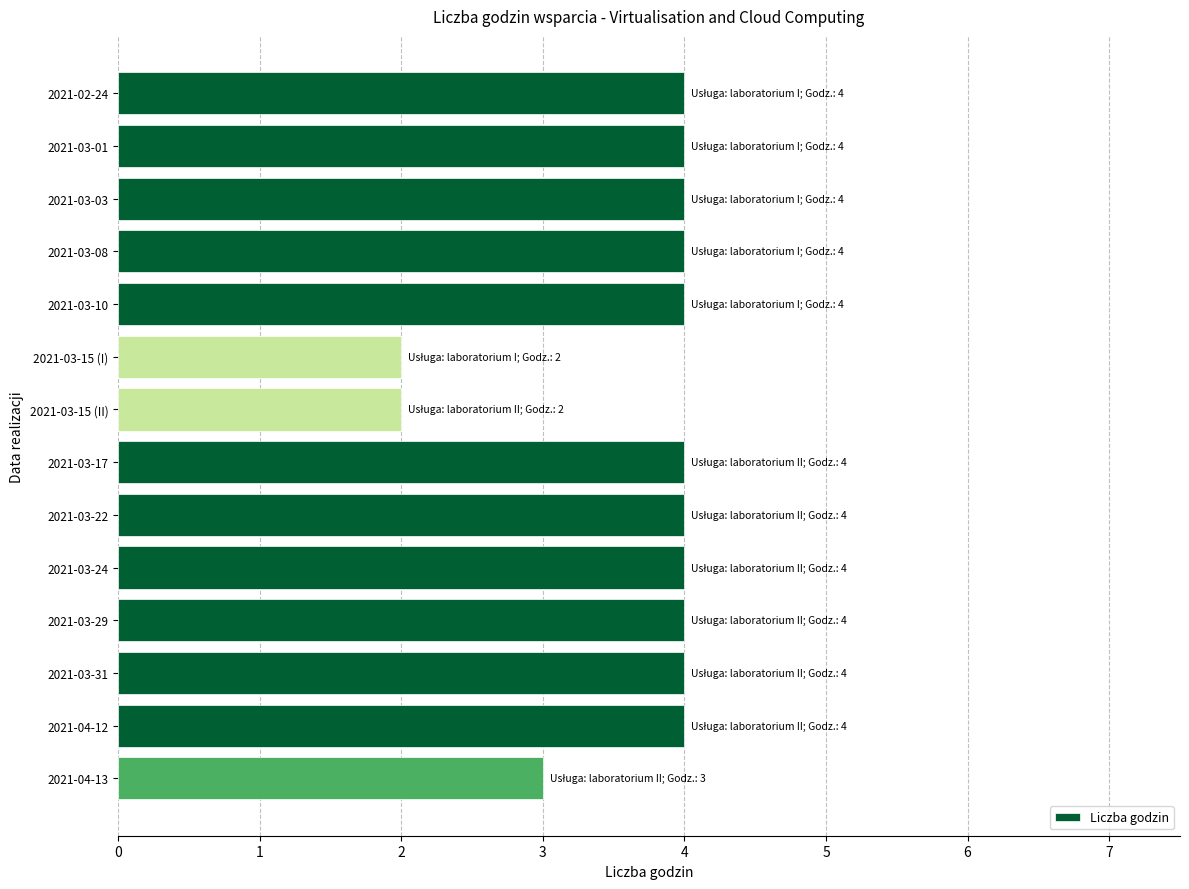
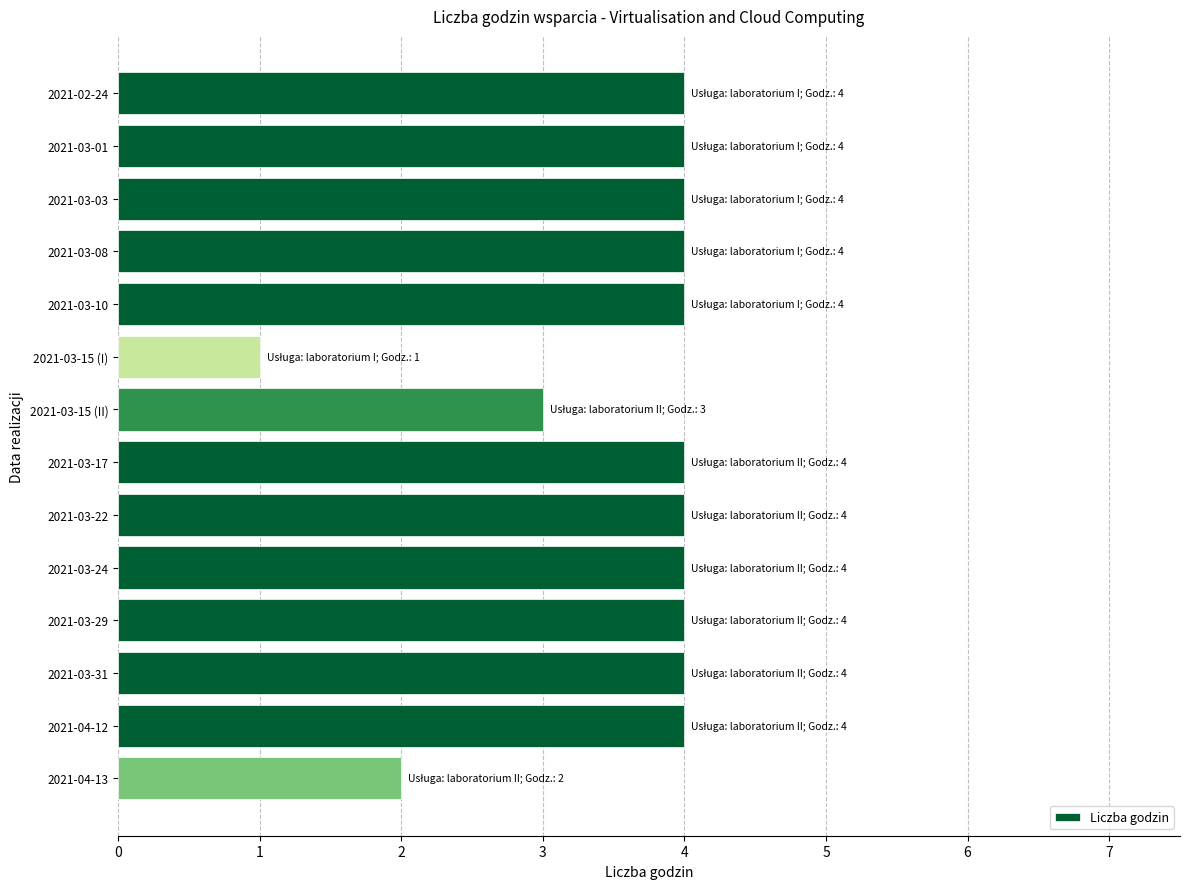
2021-03-15 (I): 2 -> 1
2021-03-15 (II): 2 -> 3
2021-04-13: 3 -> 2
